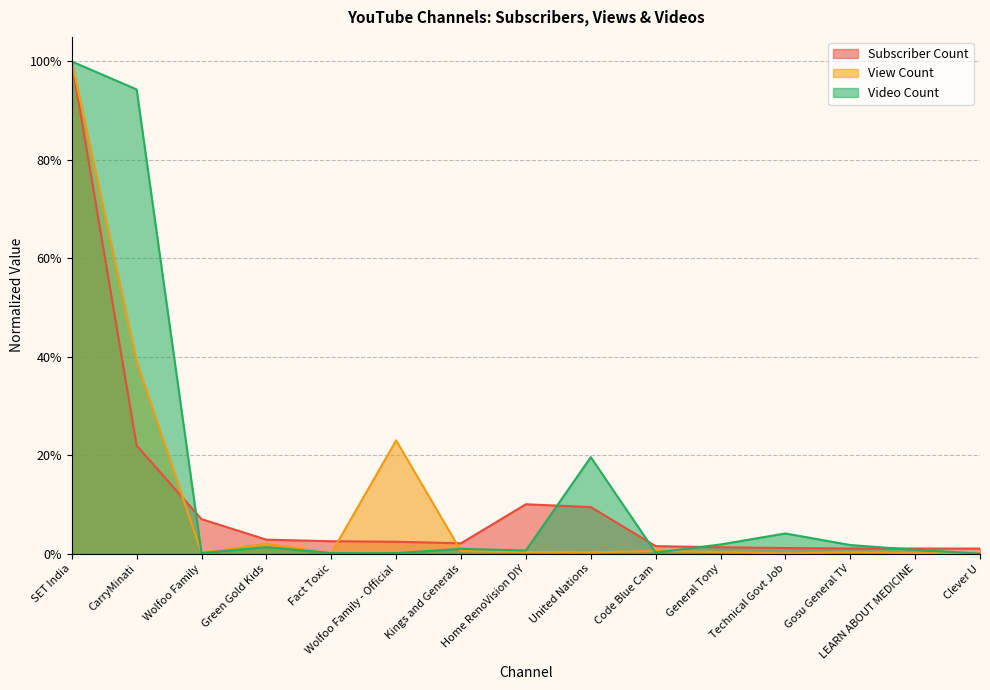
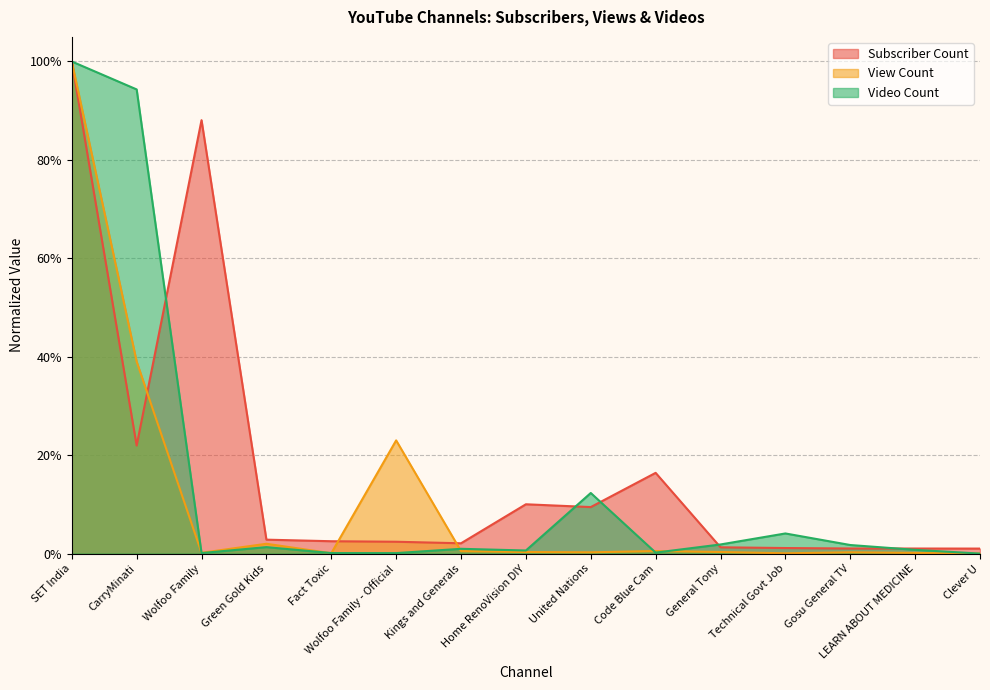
Subscriber Count, Wolfoo Family: 7% -> 88%
Video Count, United Nations: 20% -> 12%
Subscriber Count, Code Blue Cam: 2% -> 16%
